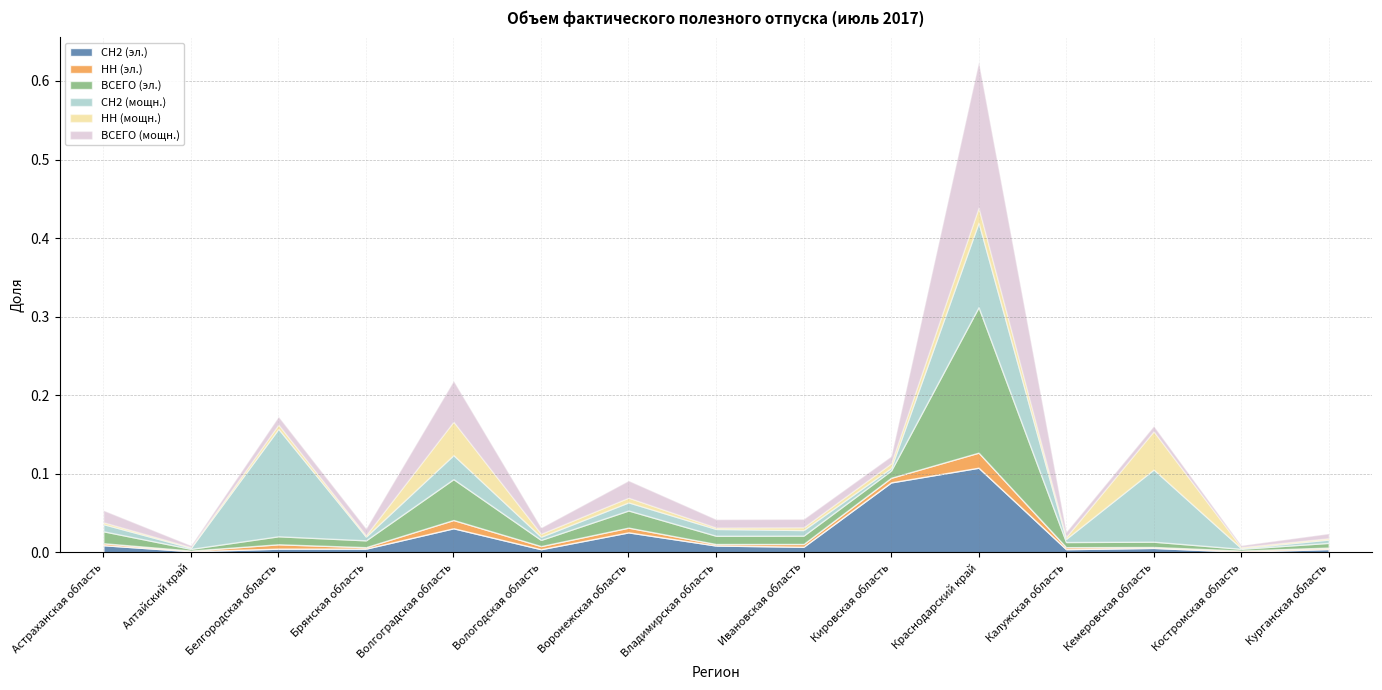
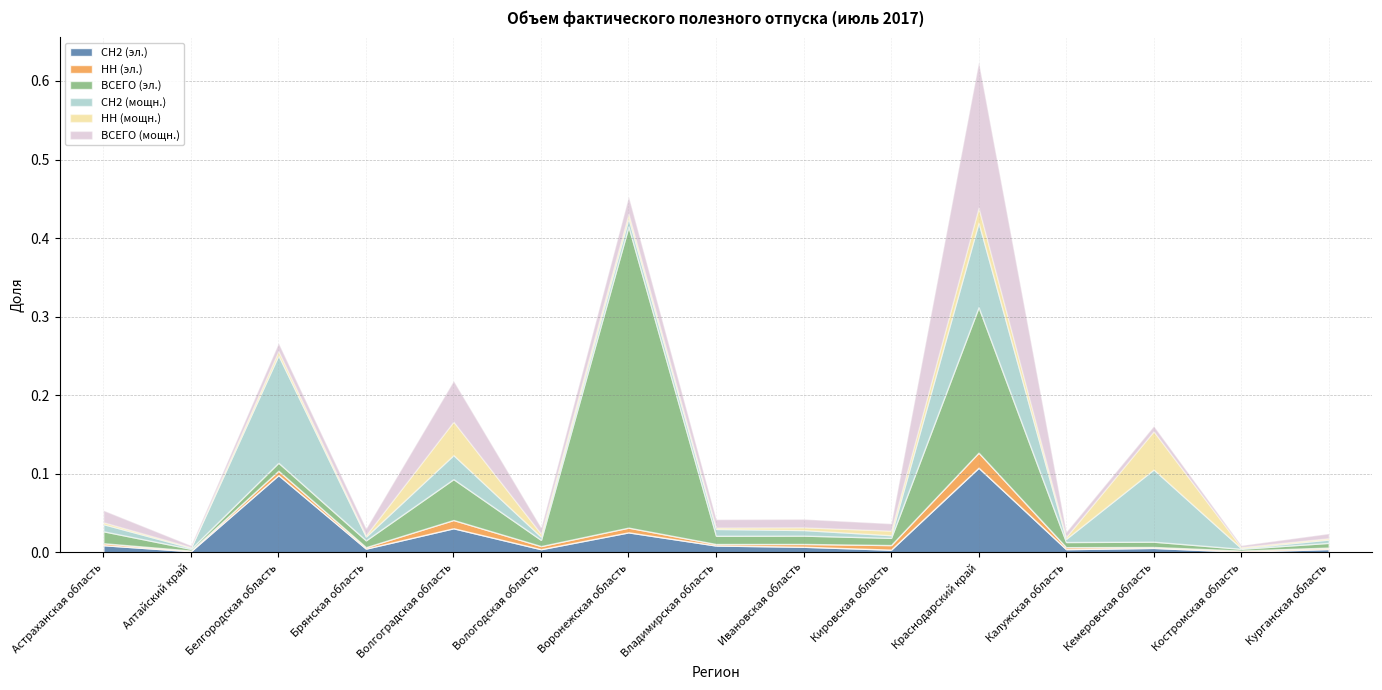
СН2 (эл.), Белгородская область: 0.00 -> 0.10
ВСЕГО (эл.), Воронежская область: 0.02 -> 0.38
СН2 (эл.), Кировская область: 0.09 -> 0.00
